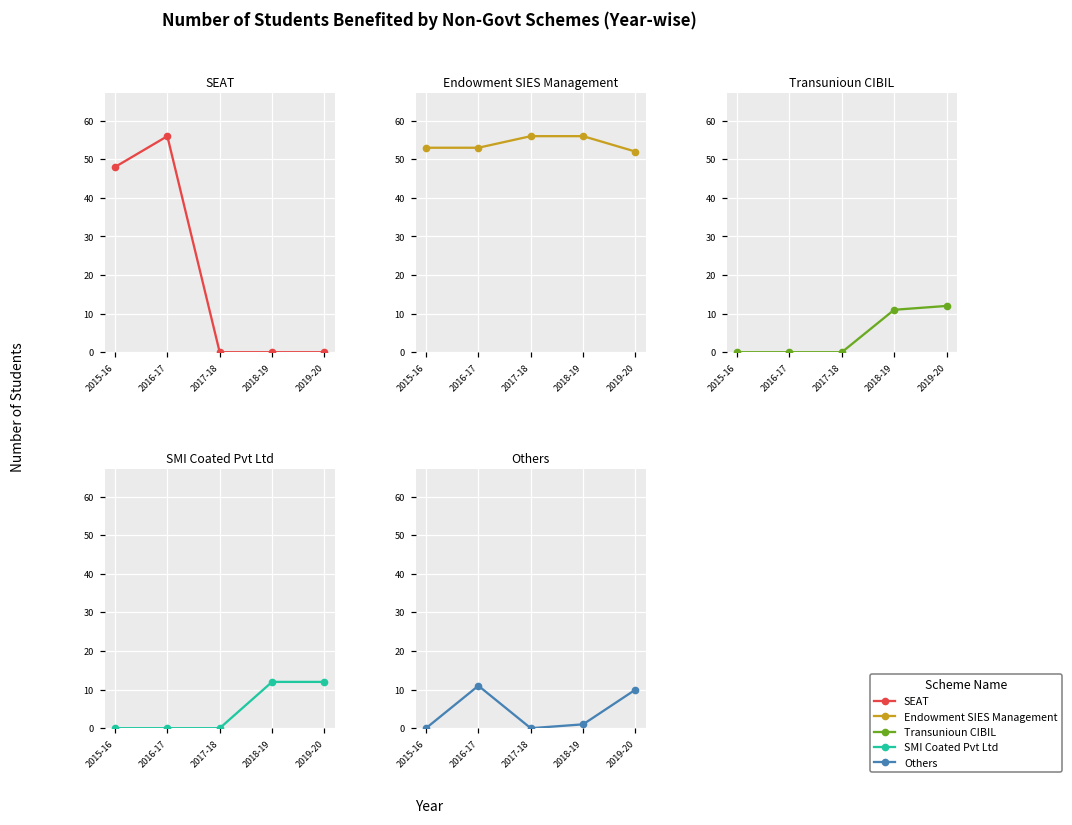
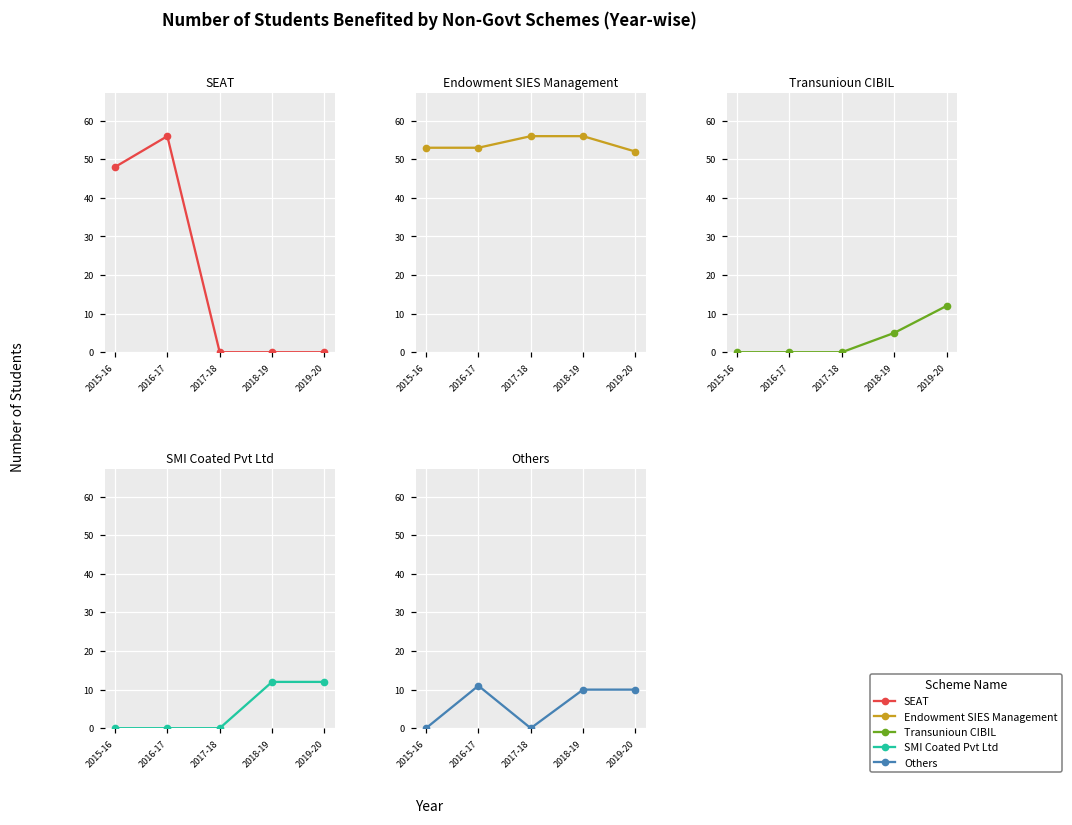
Transunioun CIBIL, 2018-19: 11 -> 5
Others, 2018-19: 1 -> 10
